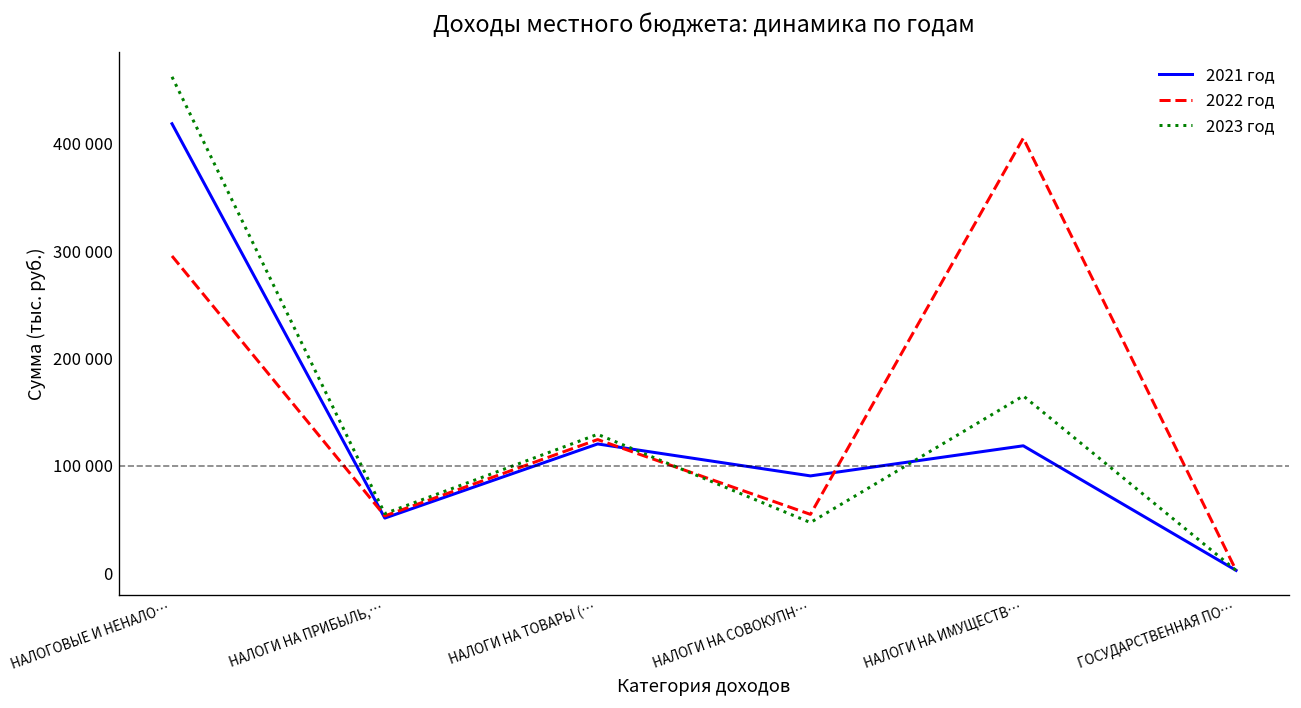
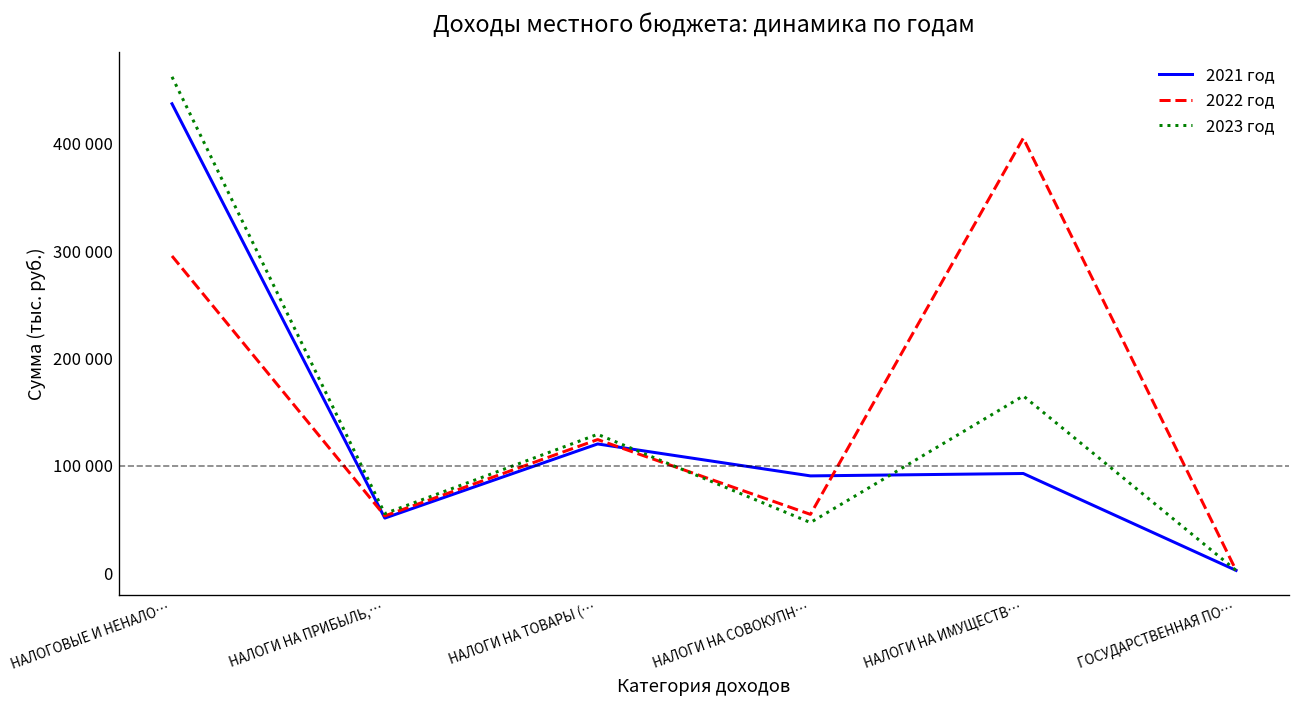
2021 год, НАЛОГОВЫЕ И НЕНАЛО…: 420000 -> 440000
2021 год, НАЛОГИ НА ИМУЩЕСТВ…: 120000 -> 90000
